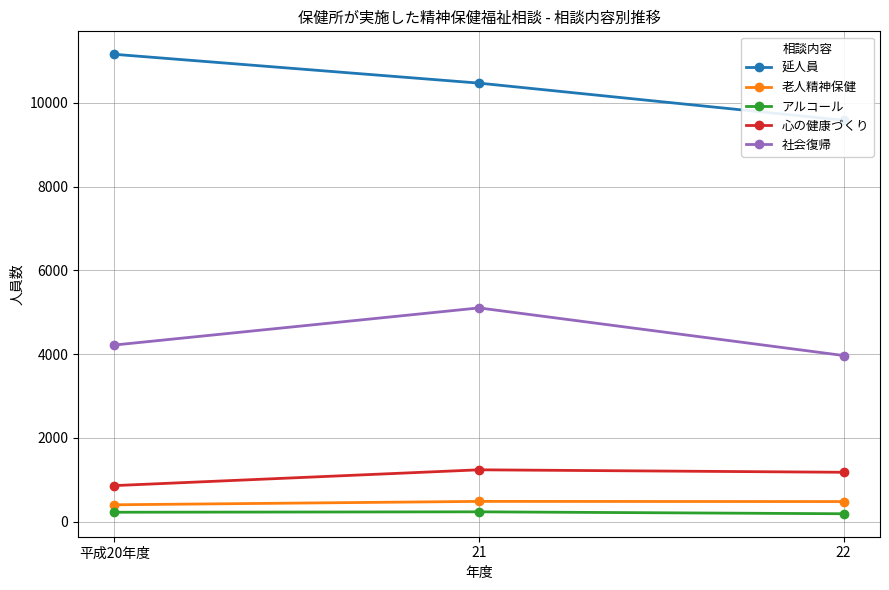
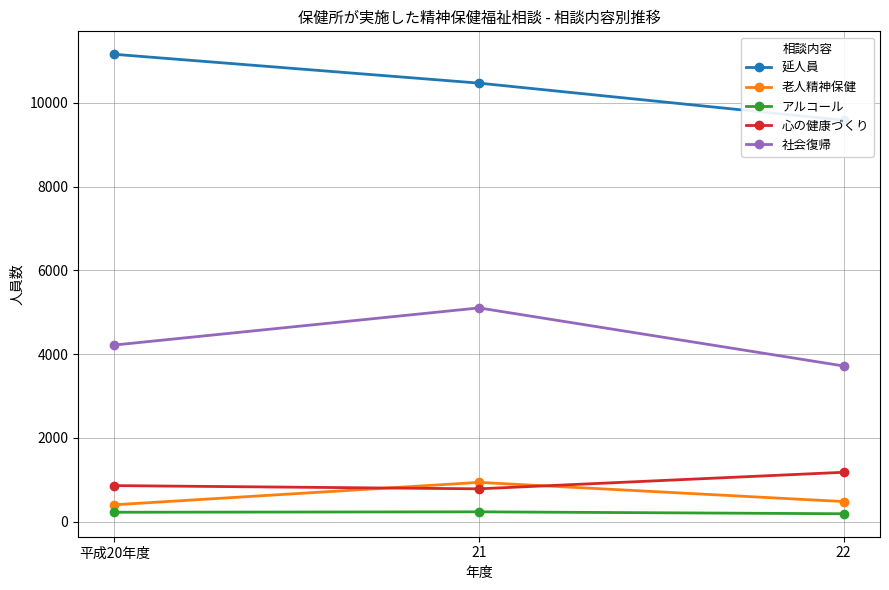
老人精神保健, 21: 500 -> 900
心の健康づくり, 21: 1200 -> 800
社会復帰, 22: 4000 -> 3700
